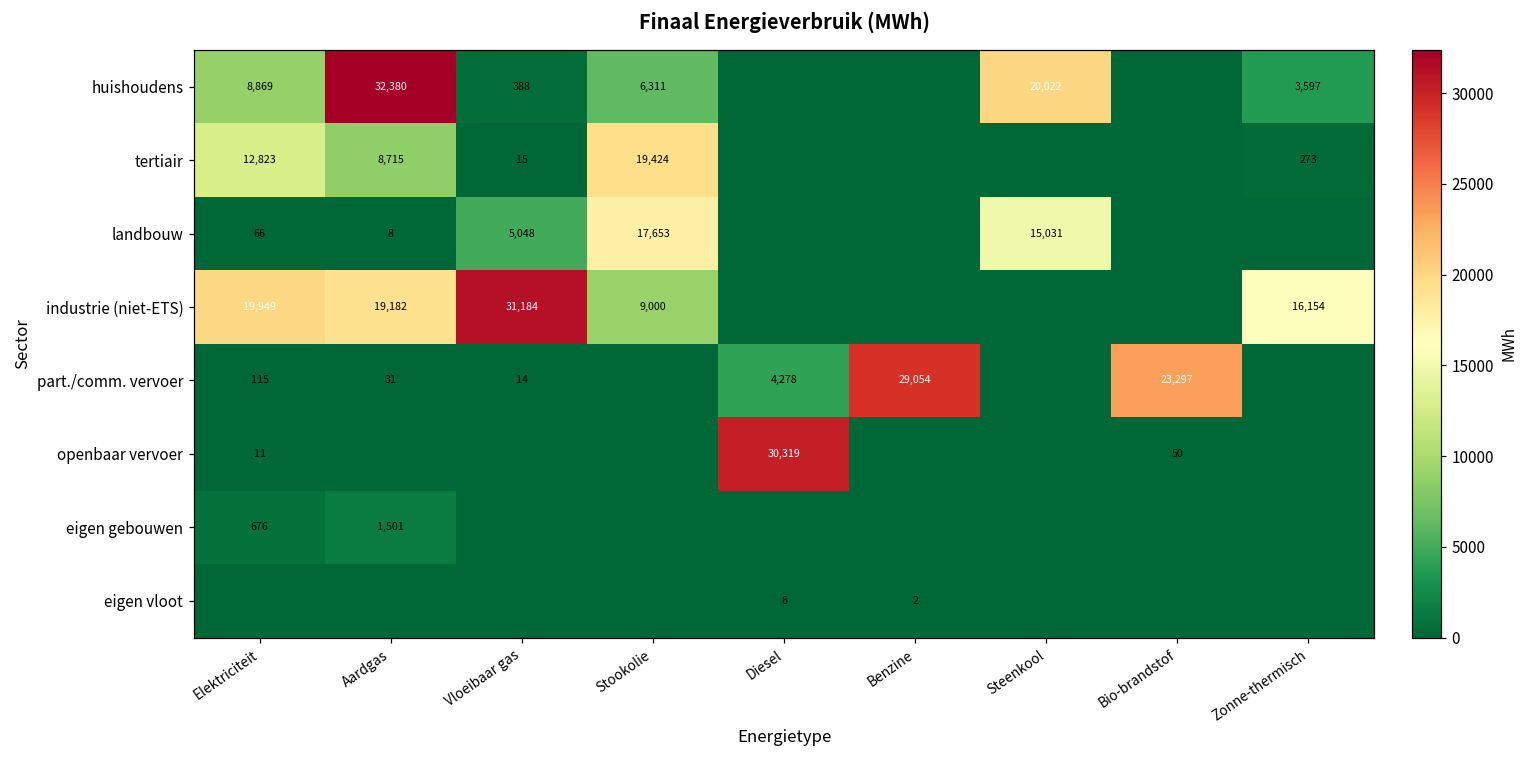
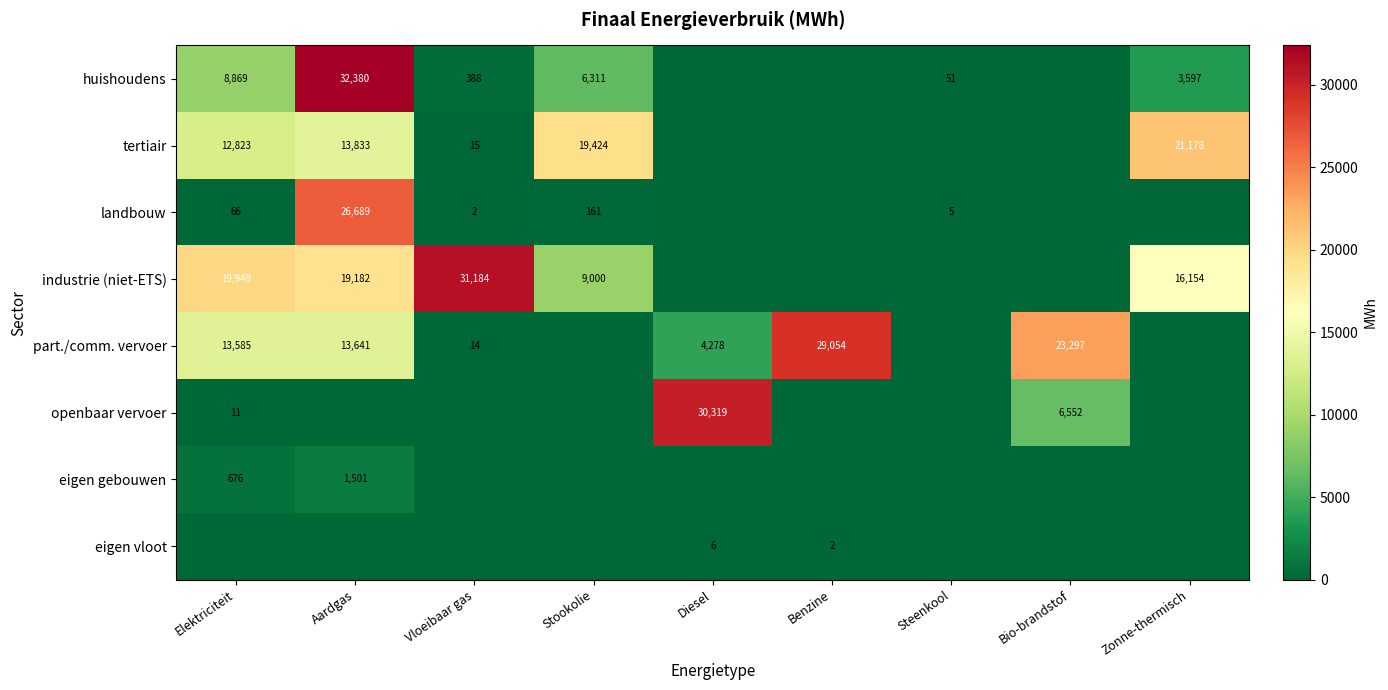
huishoudens, Steenkool: 20,022 -> 51
tertiair, Aardgas: 8,715 -> 13,833
tertiair, Zonne-thermisch: 273 -> 21,178
landbouw, Aardgas: 8 -> 26,689
landbouw, Vloeibaar gas: 5,048 -> 2
landbouw, Stookolie: 17,653 -> 161
landbouw, Steenkool: 15,031 -> 5
part./comm. vervoer, Elektriciteit: 115 -> 13,585
part./comm. vervoer, Aardgas: 31 -> 13,641
openbaar vervoer, Bio-brandstof: 50 -> 6,552
